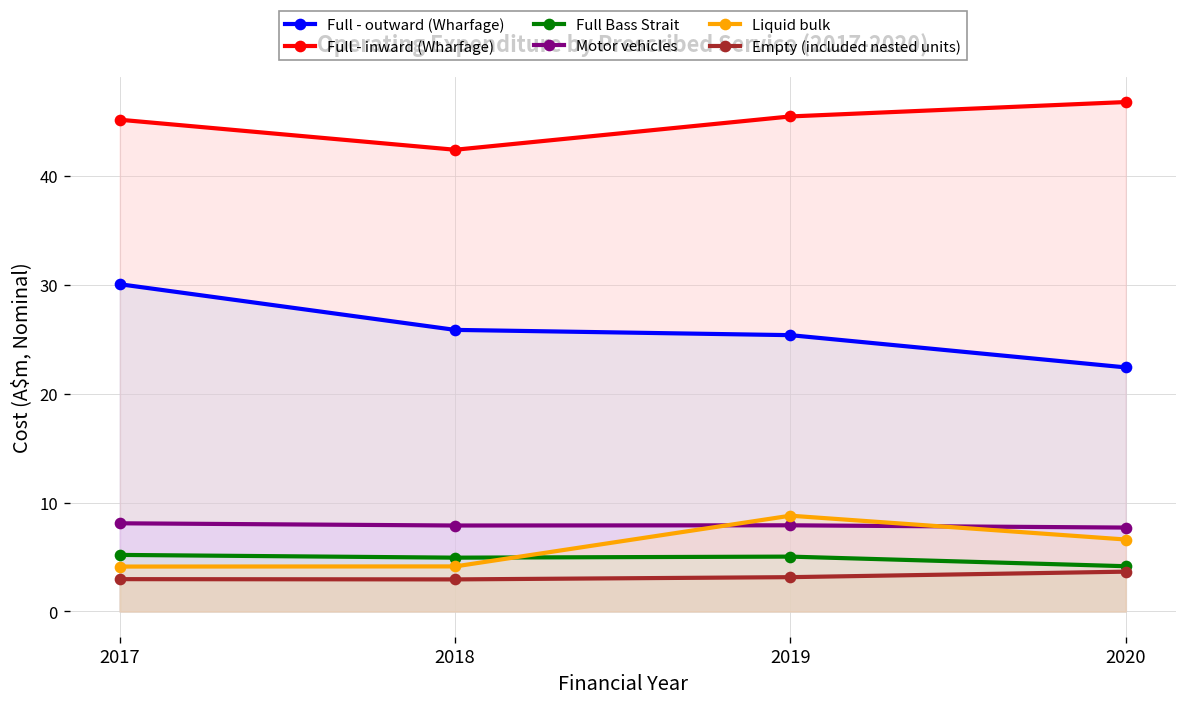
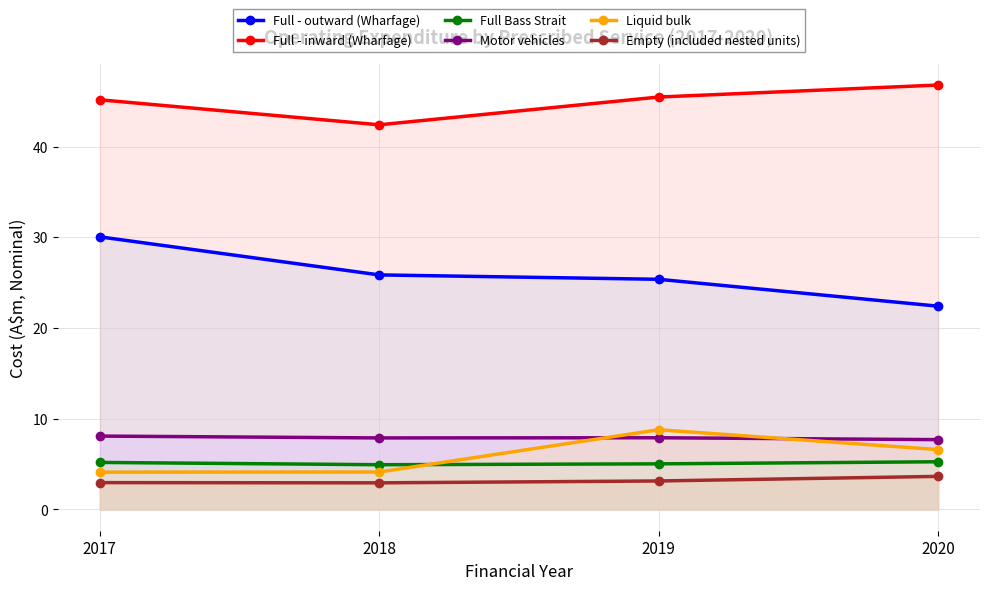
Full Bass Strait, 2020: 4 -> 5
